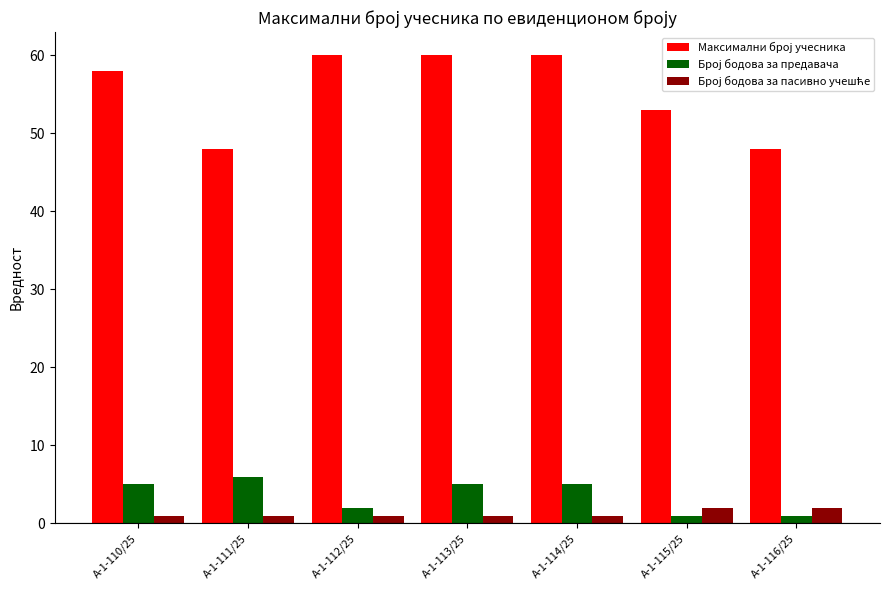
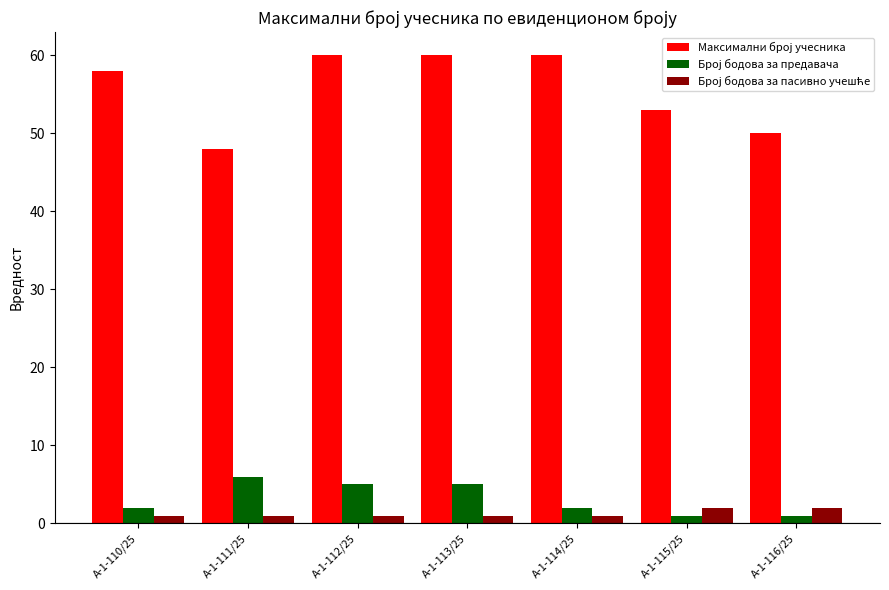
Број бодова за предавача, А-1-110/25: 5 -> 2
Број бодова за предавача, А-1-112/25: 2 -> 5
Број бодова за предавача, А-1-114/25: 5 -> 2
Максимални број учесника, А-1-116/25: 48 -> 50
